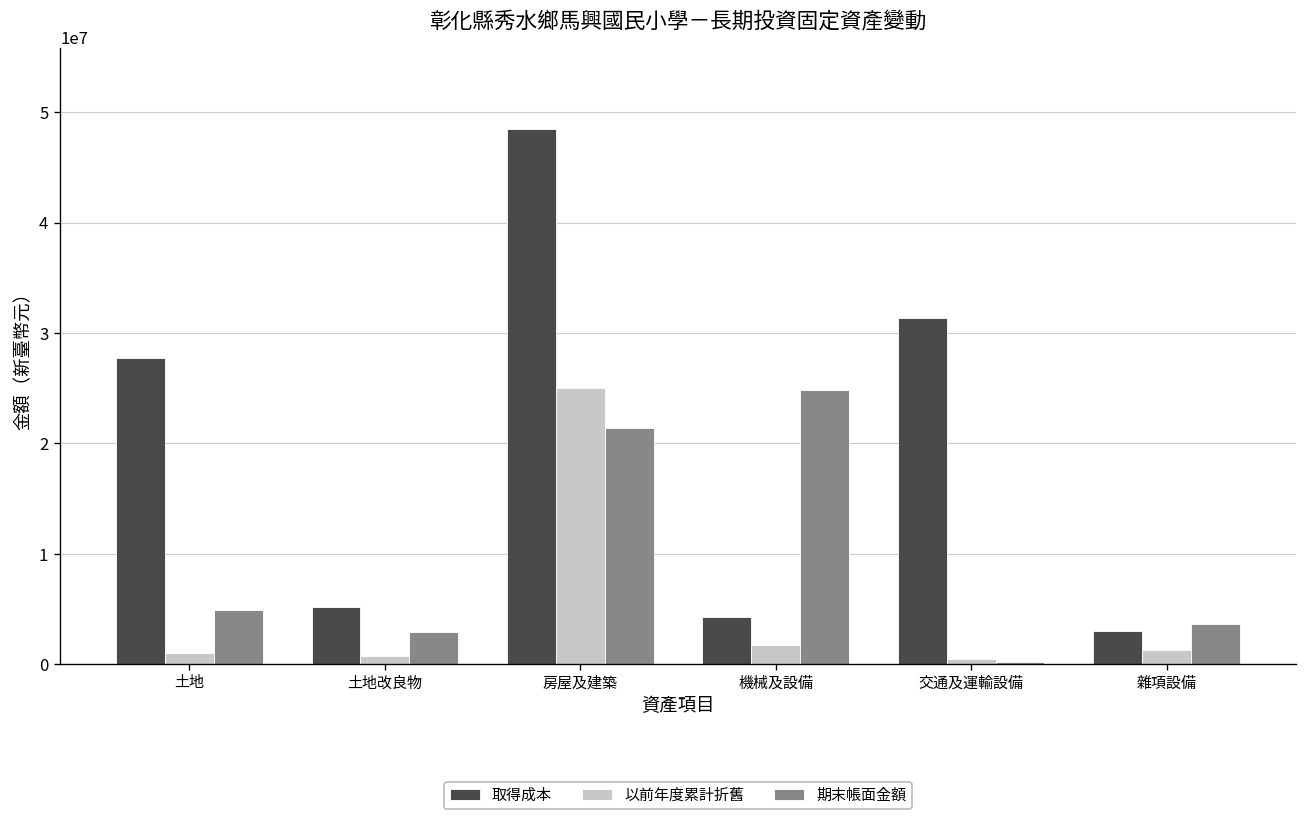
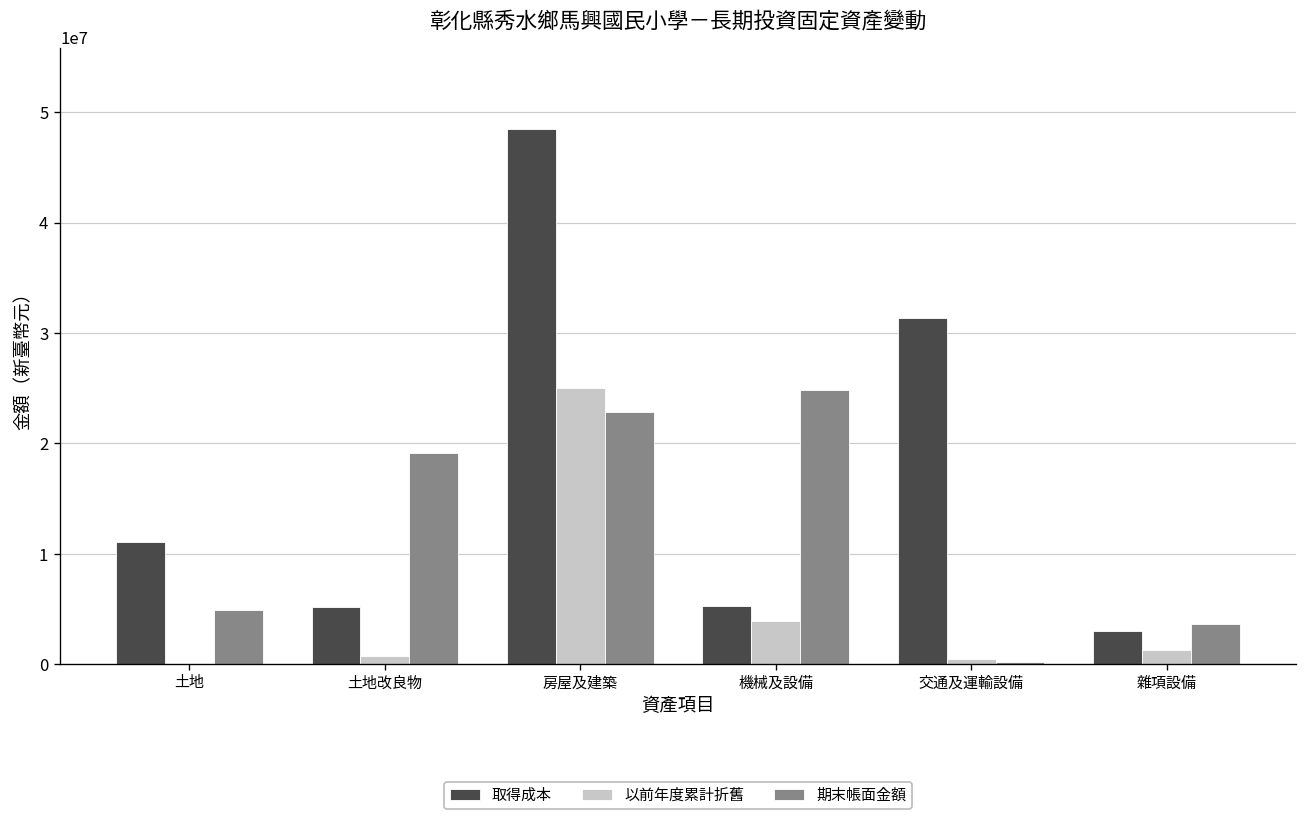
取得成本, 土地: 28000000 -> 11000000
以前年度累計折舊, 土地: 1000000 -> 0
期末帳面金額, 土地改良物: 3000000 -> 19000000
期末帳面金額, 房屋及建築: 21000000 -> 23000000
取得成本, 機械及設備: 4000000 -> 5000000
以前年度累計折舊, 機械及設備: 2000000 -> 4000000
